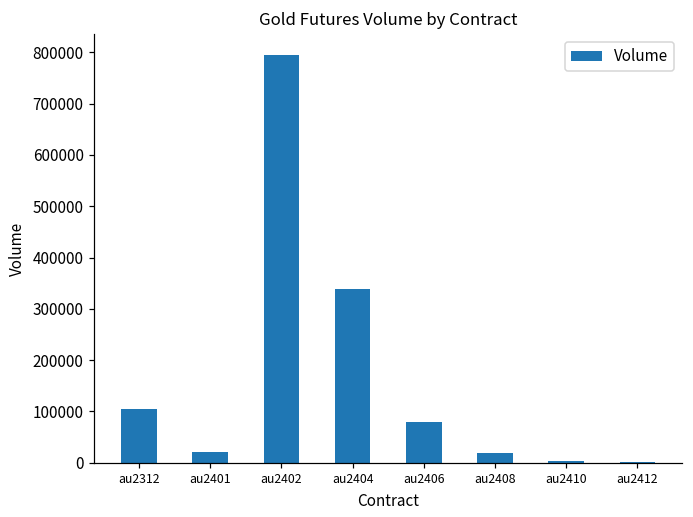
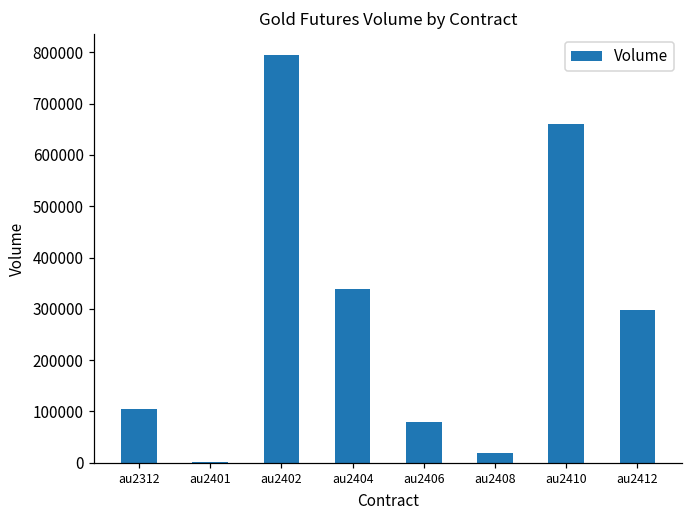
au2401: 20000 -> 0
au2410: 0 -> 660000
au2412: 0 -> 300000
